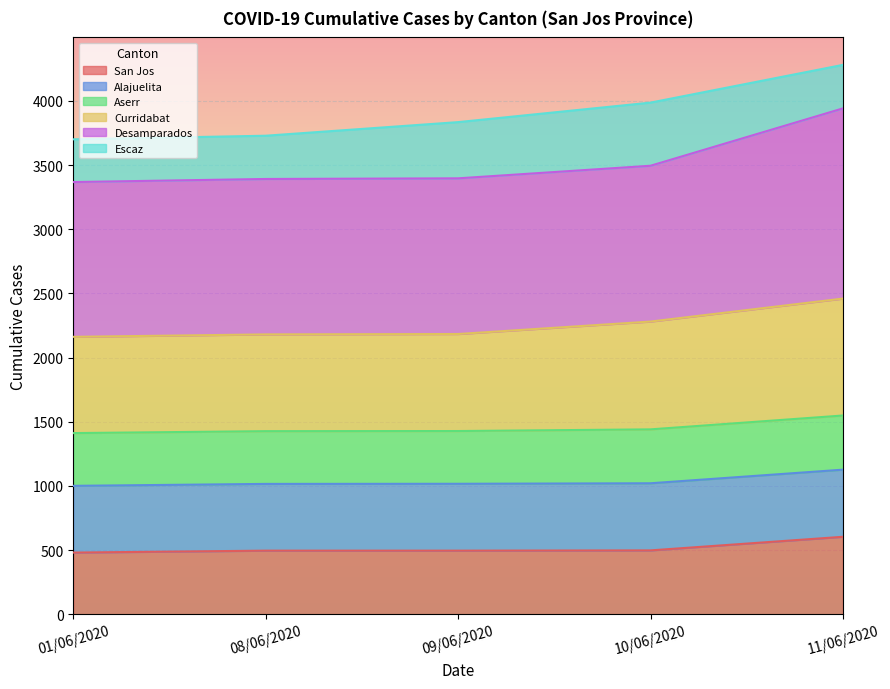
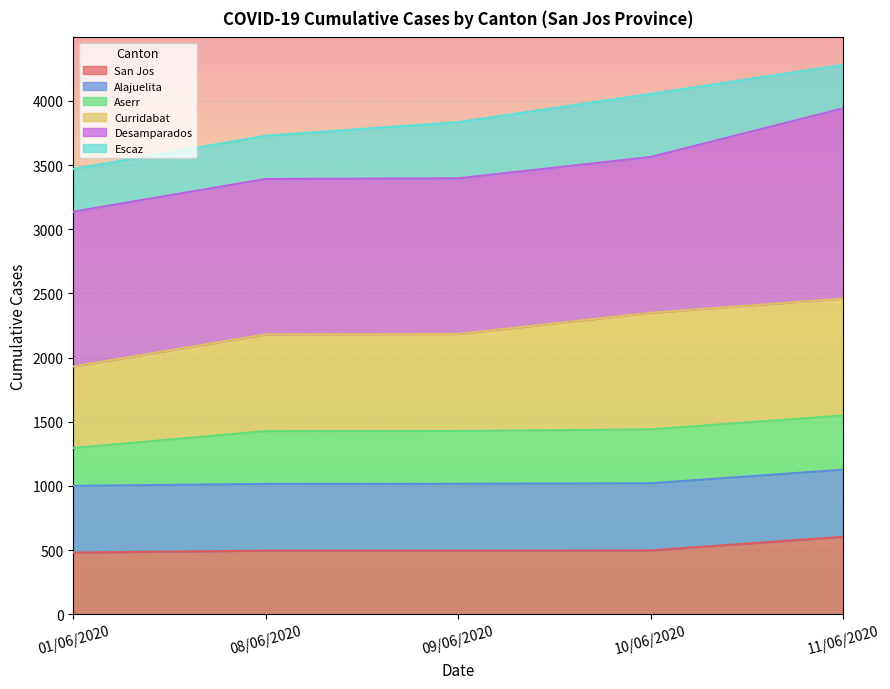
Aserr, 01/06/2020: 410 -> 300
Curridabat, 01/06/2020: 750 -> 640
Curridabat, 10/06/2020: 840 -> 910
